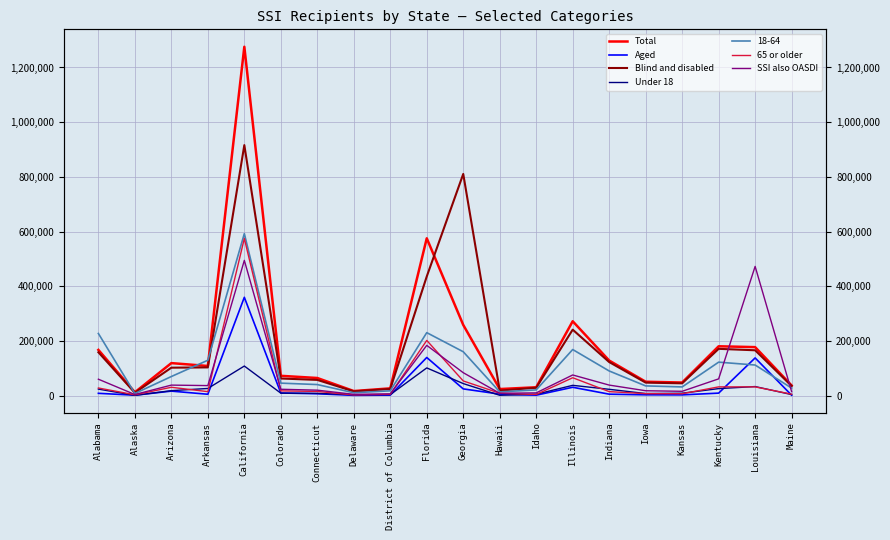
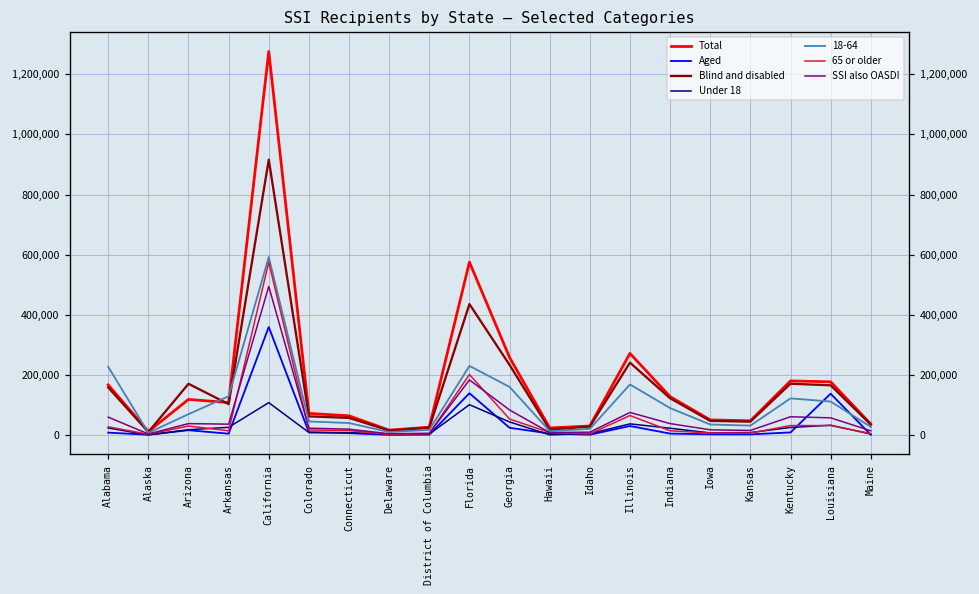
Blind and disabled, Arizona: 100,000 -> 170,000
Blind and disabled, Georgia: 810,000 -> 230,000
SSI also OASDI, Louisiana: 470,000 -> 60,000
